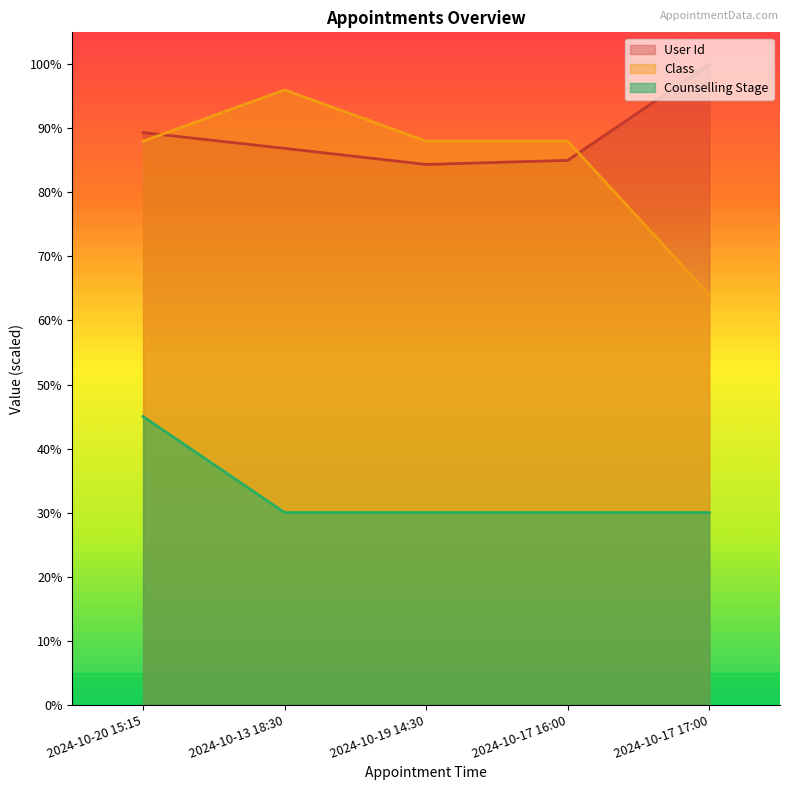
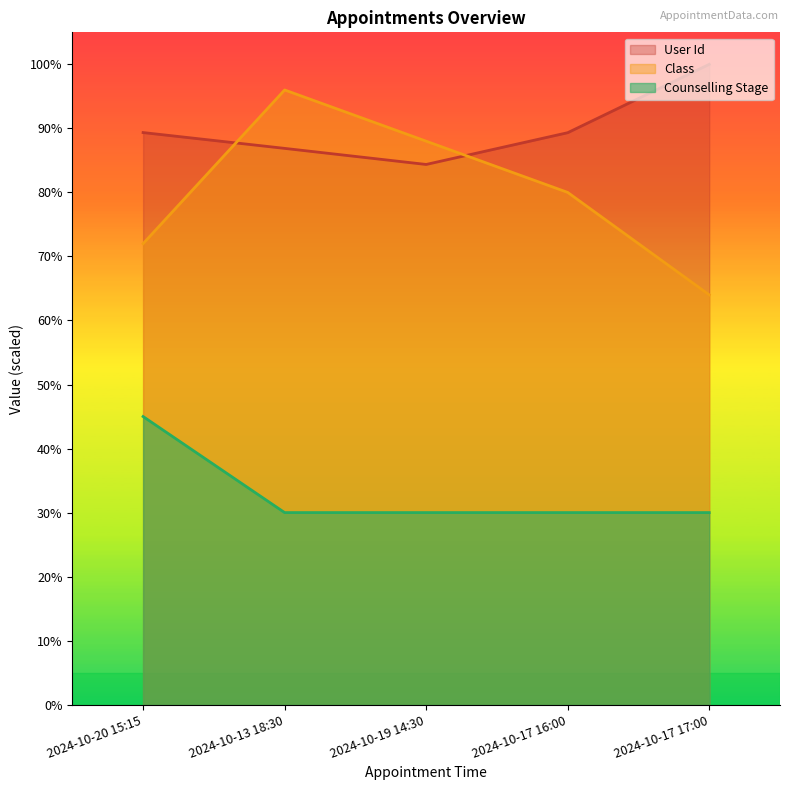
Class, 2024-10-20 15:15: 88% -> 72%
User Id, 2024-10-17 16:00: 85% -> 89%
Class, 2024-10-17 16:00: 88% -> 80%
